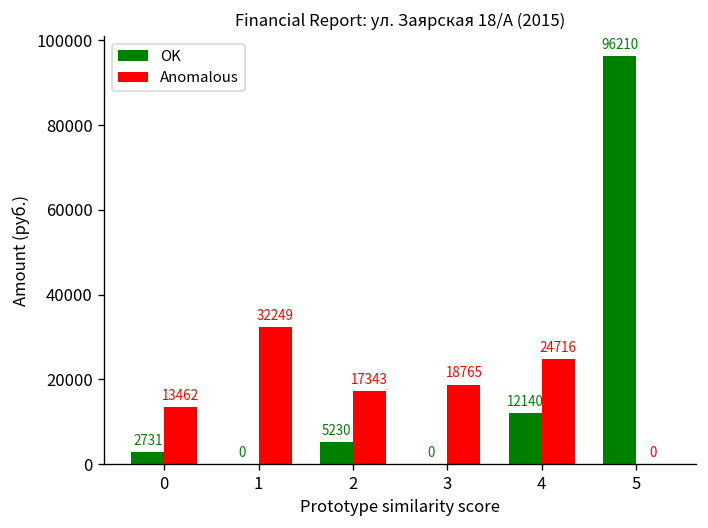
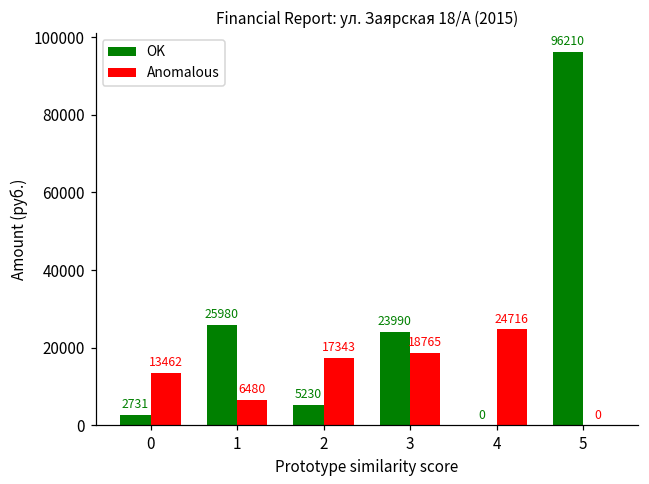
OK, 1: 0 -> 25980
Anomalous, 1: 32249 -> 6480
OK, 3: 0 -> 23990
OK, 4: 12140 -> 0
